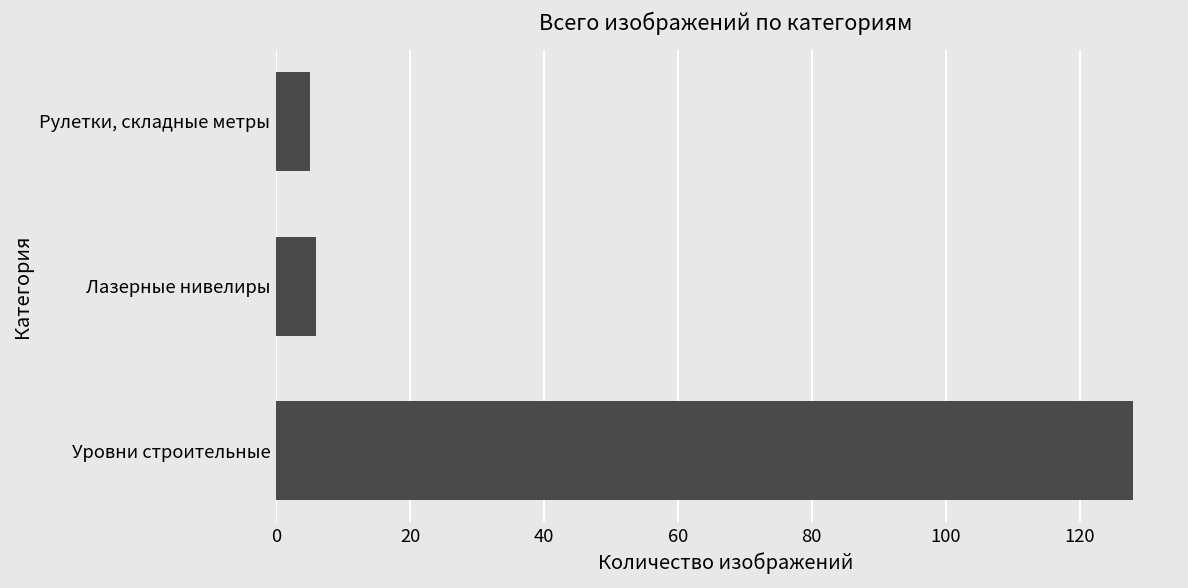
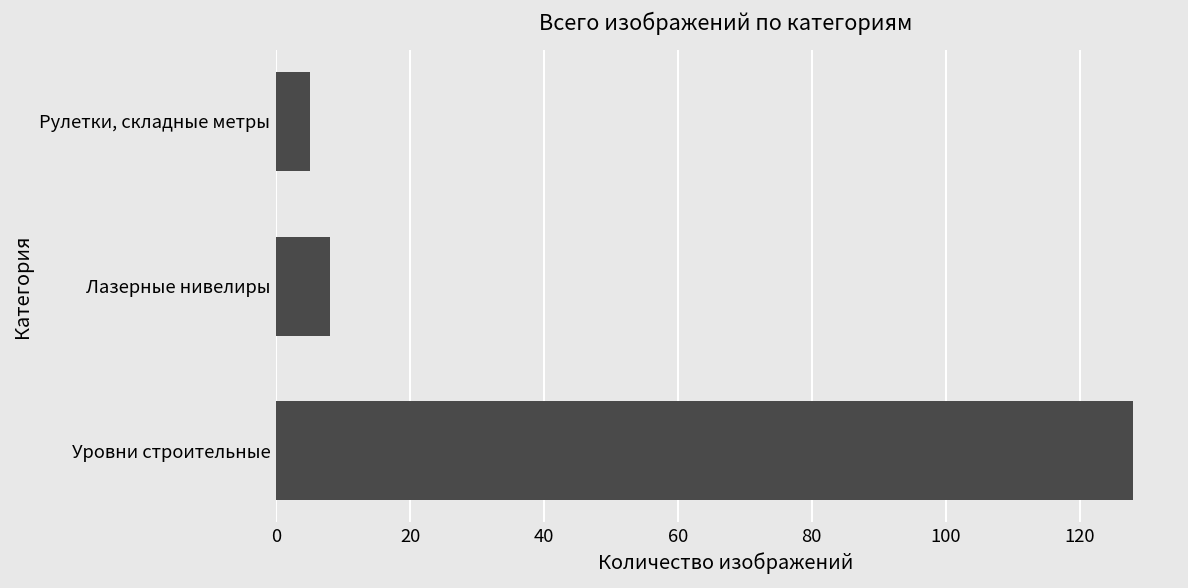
Лазерные нивелиры: 6 -> 8
